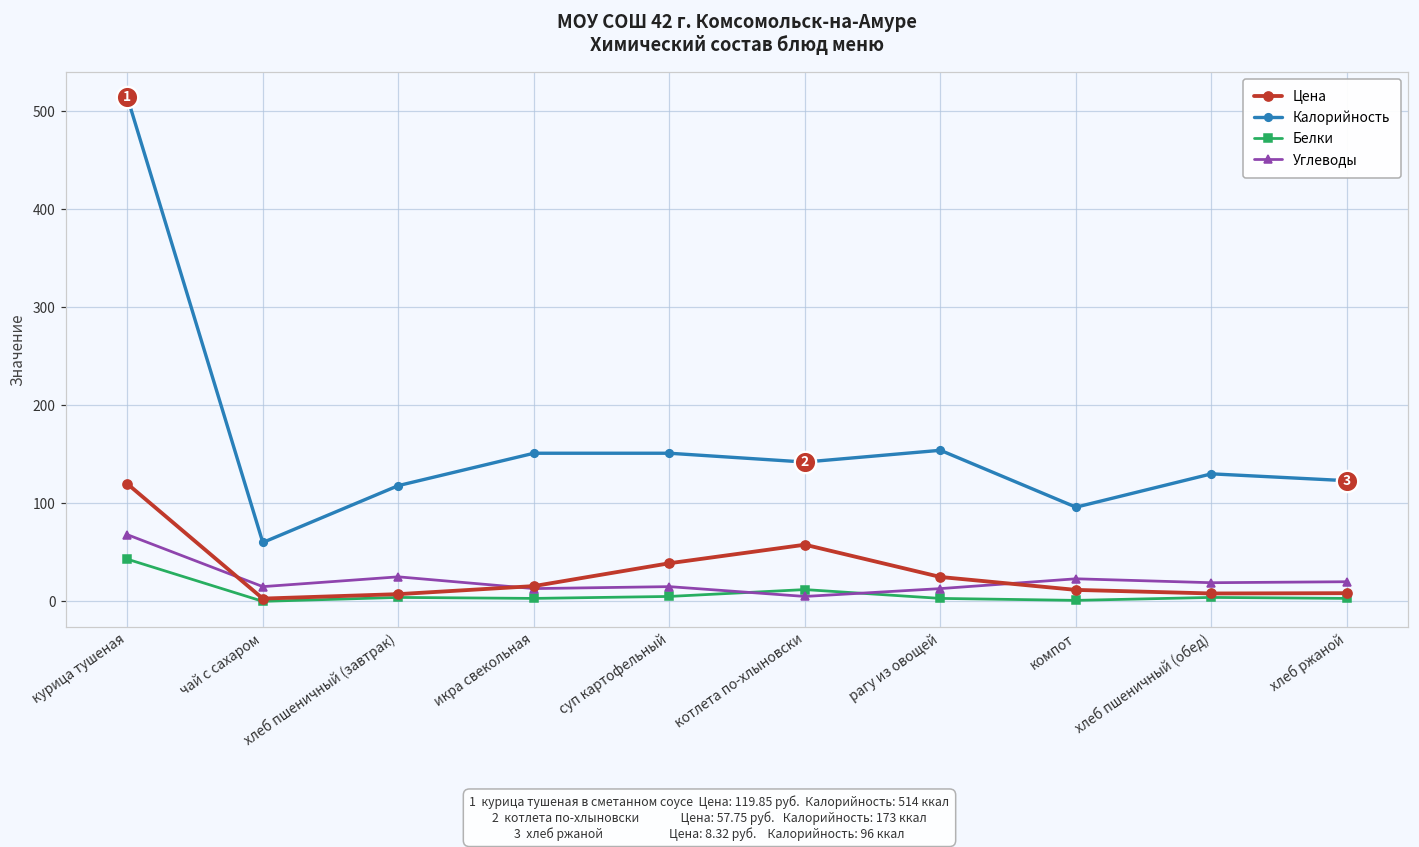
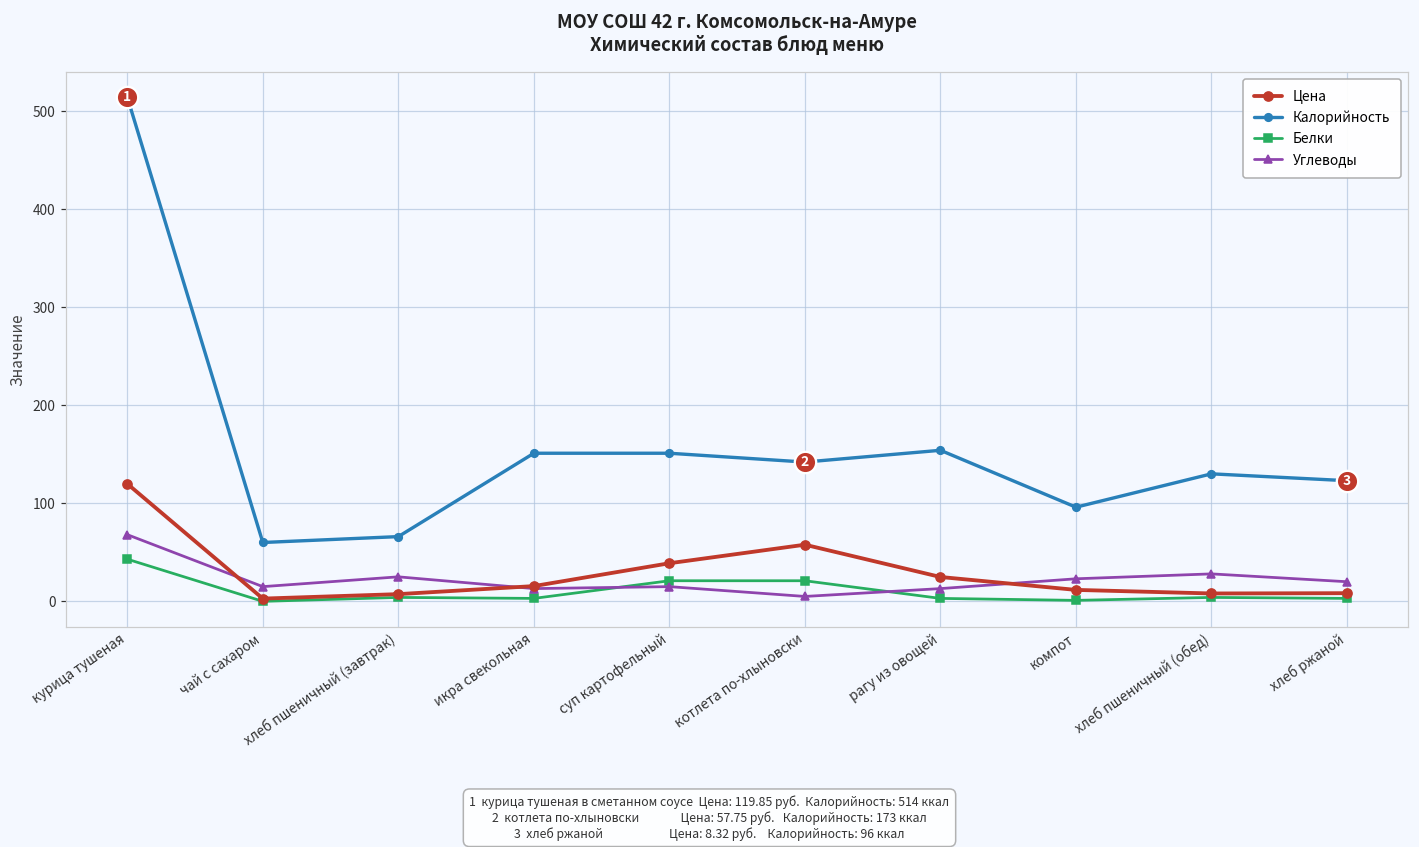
Калорийность, хлеб пшеничный (завтрак): 120 -> 70
Белки, суп картофельный: 10 -> 20
Белки, котлета по-хлыновски: 10 -> 20
Углеводы, хлеб пшеничный (обед): 20 -> 30
